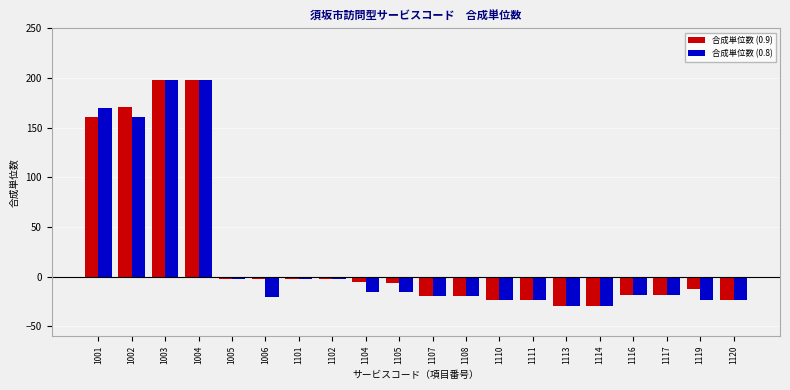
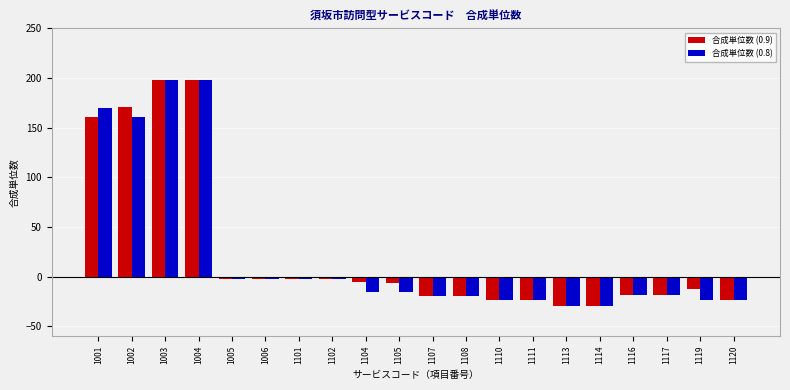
合成単位数 (0.8), 1006: -20 -> 0
